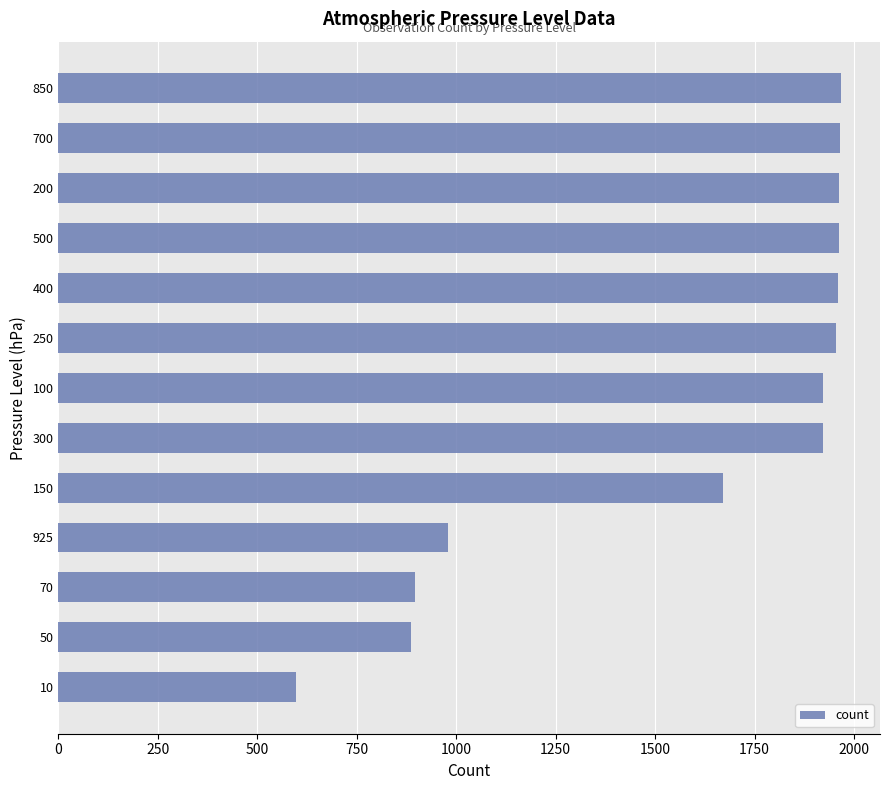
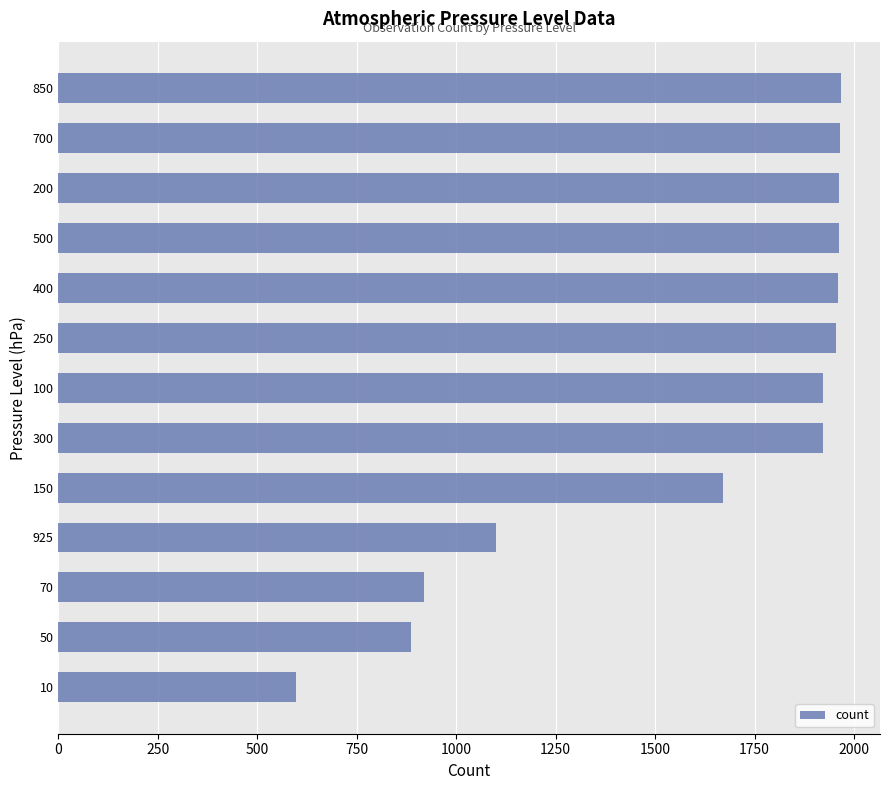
925: 980 -> 1100
70: 900 -> 920
